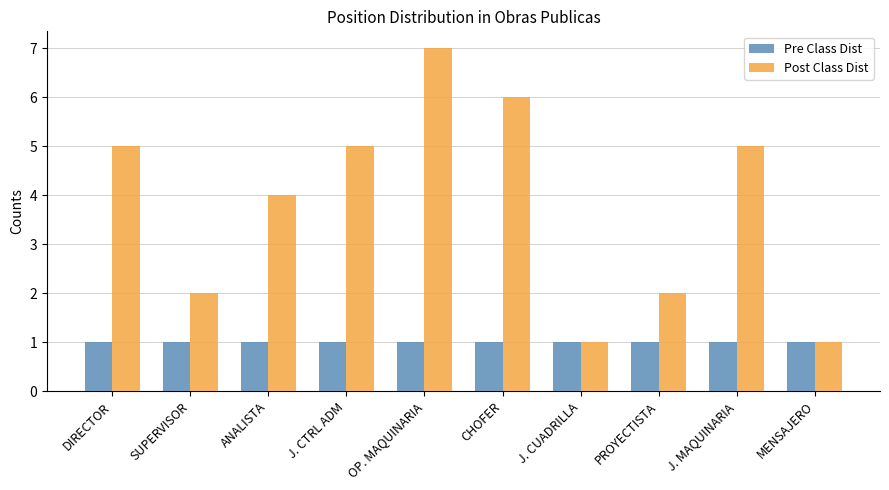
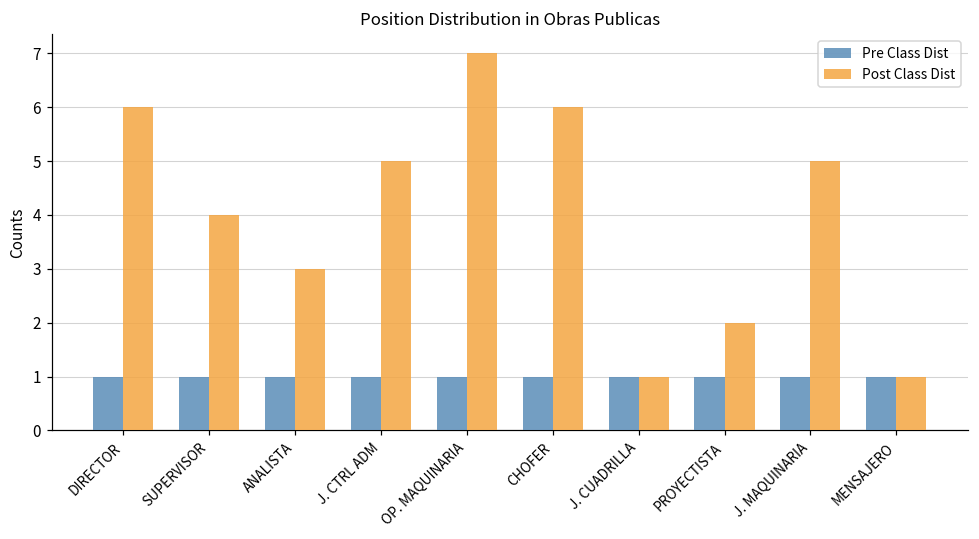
Post Class Dist, DIRECTOR: 5 -> 6
Post Class Dist, SUPERVISOR: 2 -> 4
Post Class Dist, ANALISTA: 4 -> 3
